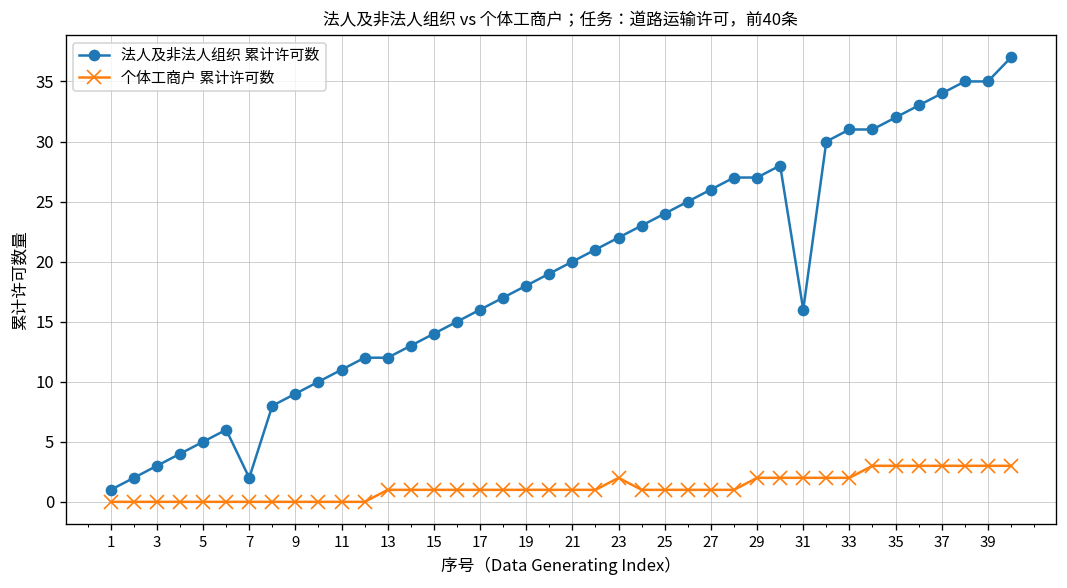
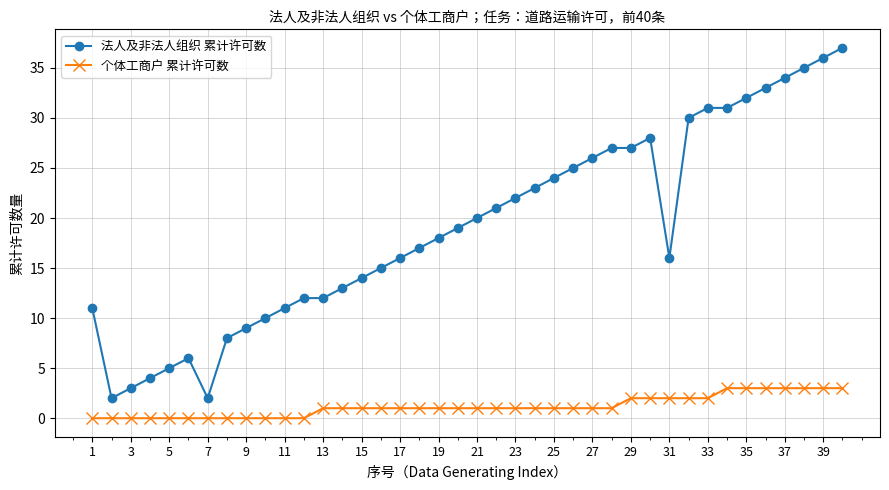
法人及非法人组织 累计许可数, 1: 1 -> 11
个体工商户 累计许可数, 23: 2 -> 1
法人及非法人组织 累计许可数, 39: 35 -> 36
